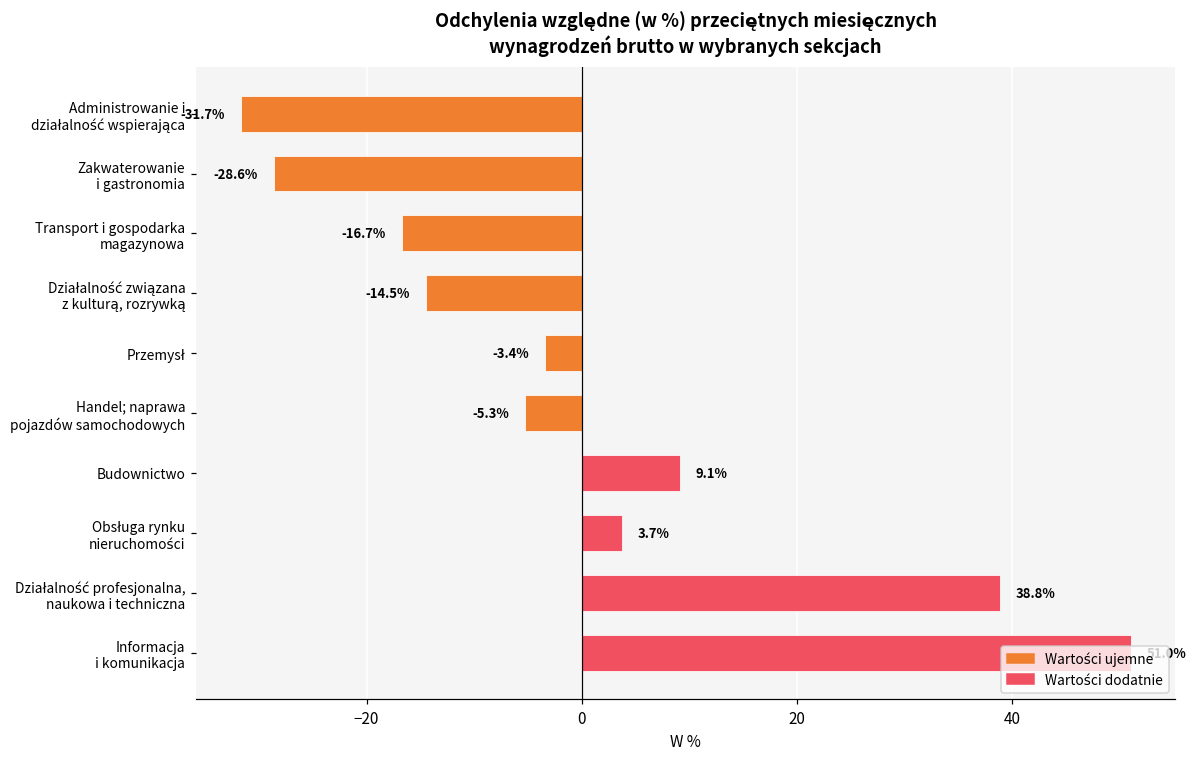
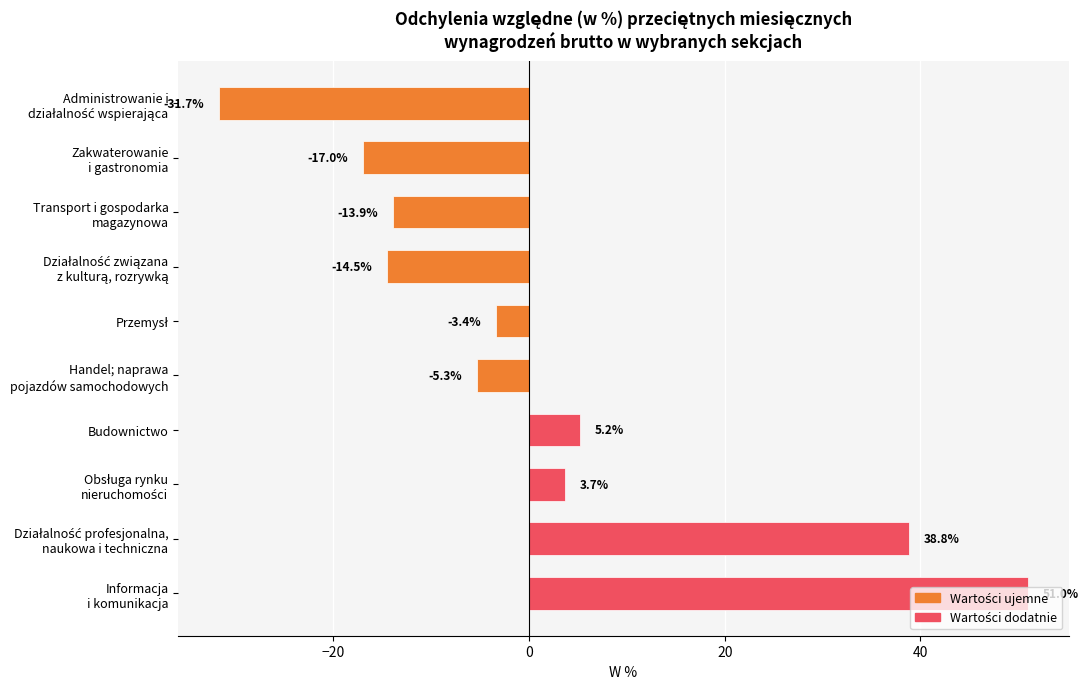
Zakwaterowanie i gastronomia: -28.6% -> -17.0%
Transport i gospodarka magazynowa: -16.7% -> -13.9%
Budownictwo: 9.1% -> 5.2%
